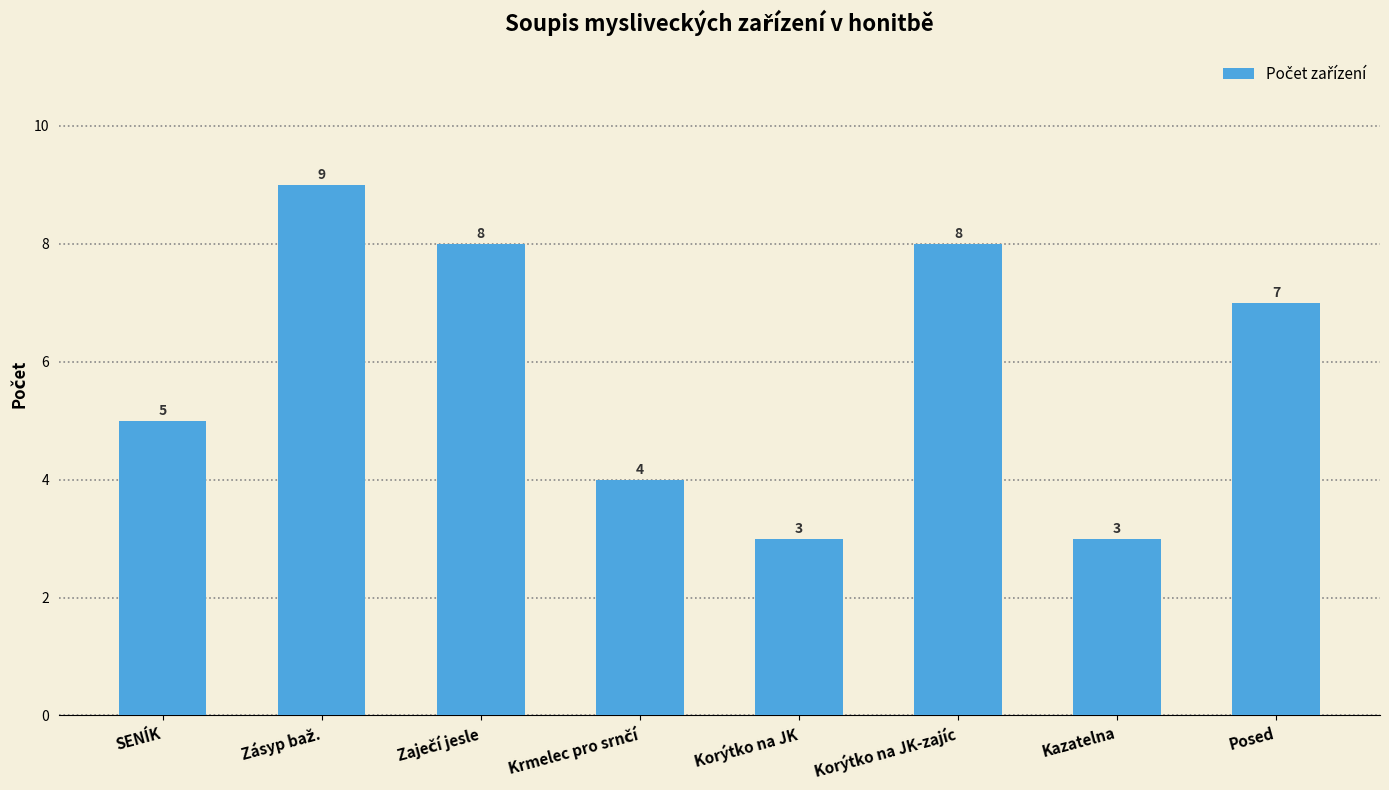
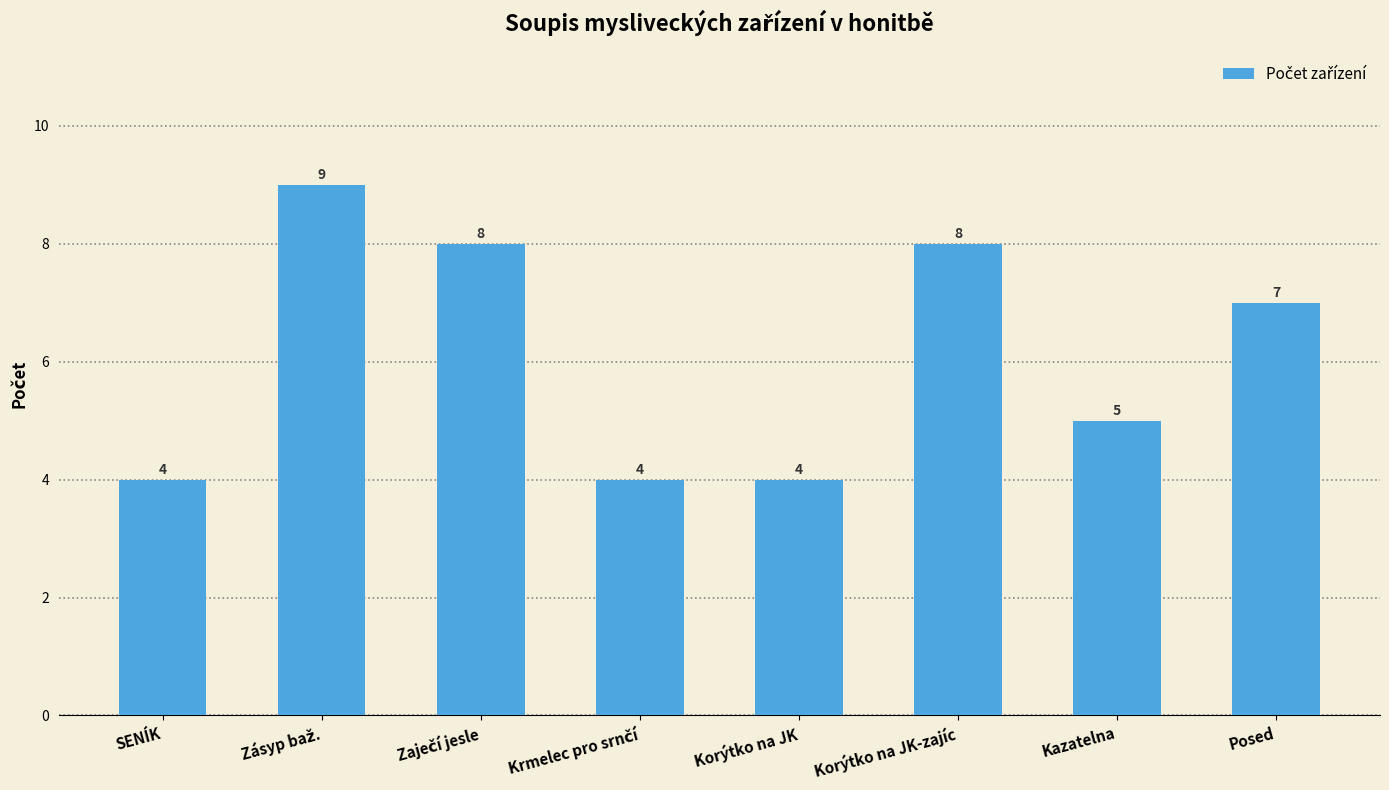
SENÍK: 5 -> 4
Korýtko na JK: 3 -> 4
Kazatelna: 3 -> 5
